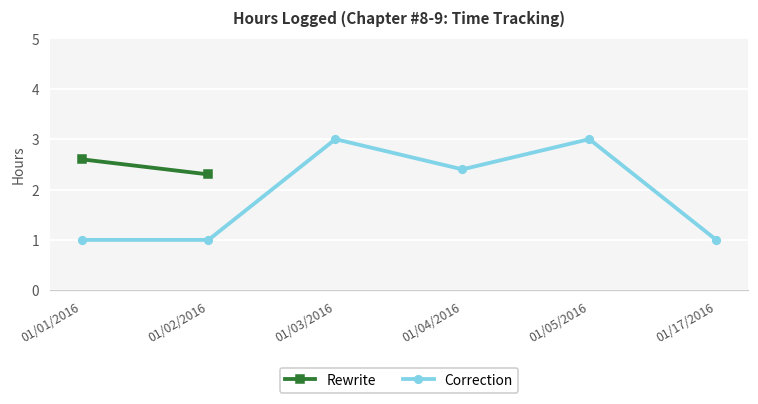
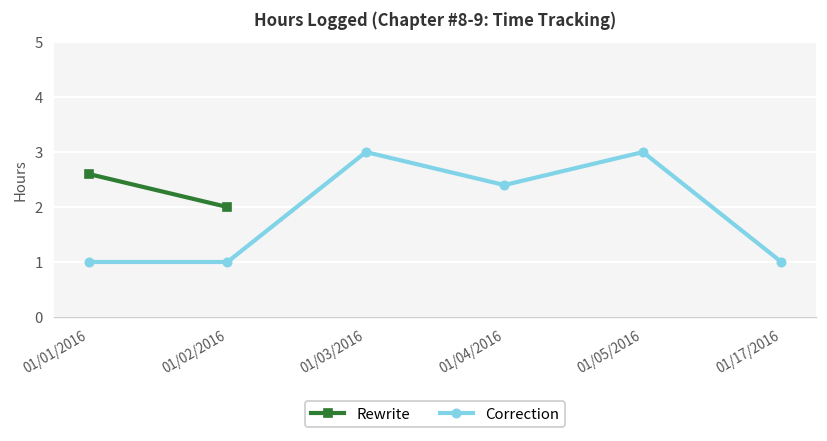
Rewrite, 01/02/2016: 2.3 -> 2.0
